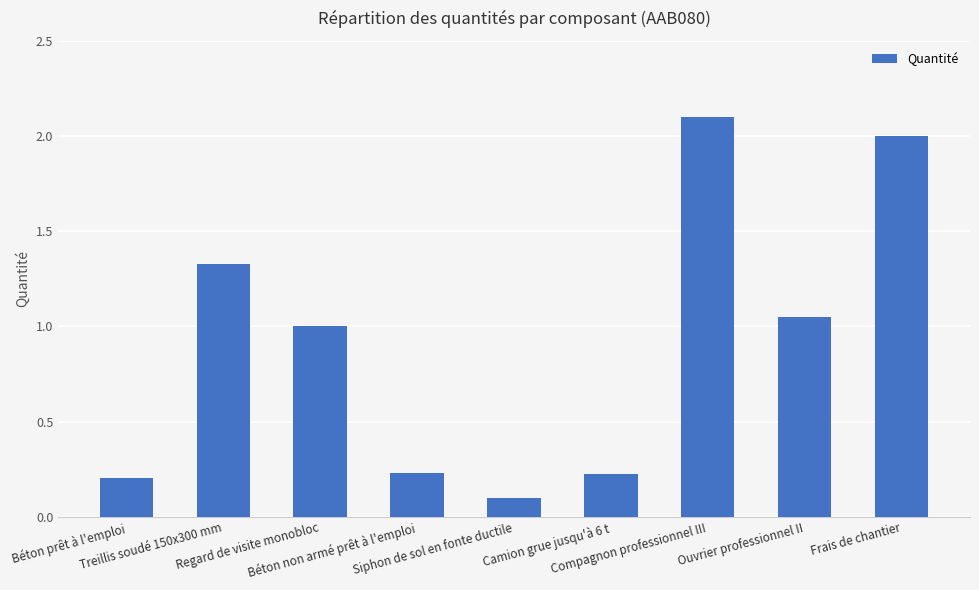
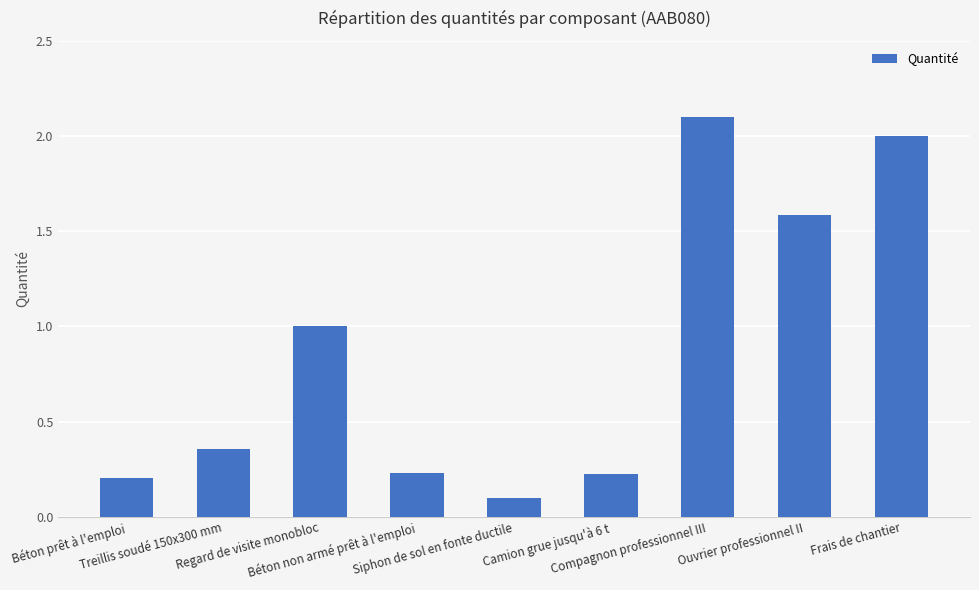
Treillis soudé 150x300 mm: 1.33 -> 0.36
Ouvrier professionnel II: 1.05 -> 1.58
